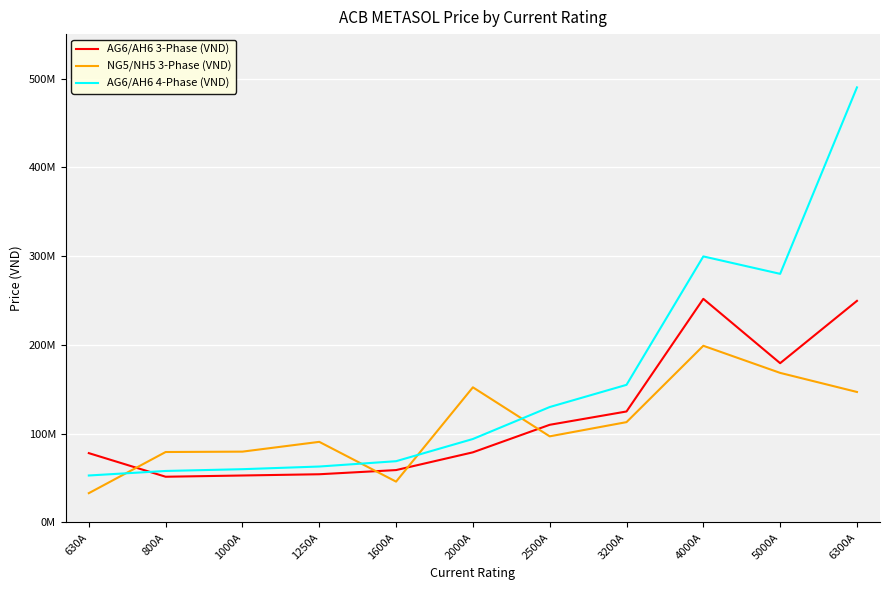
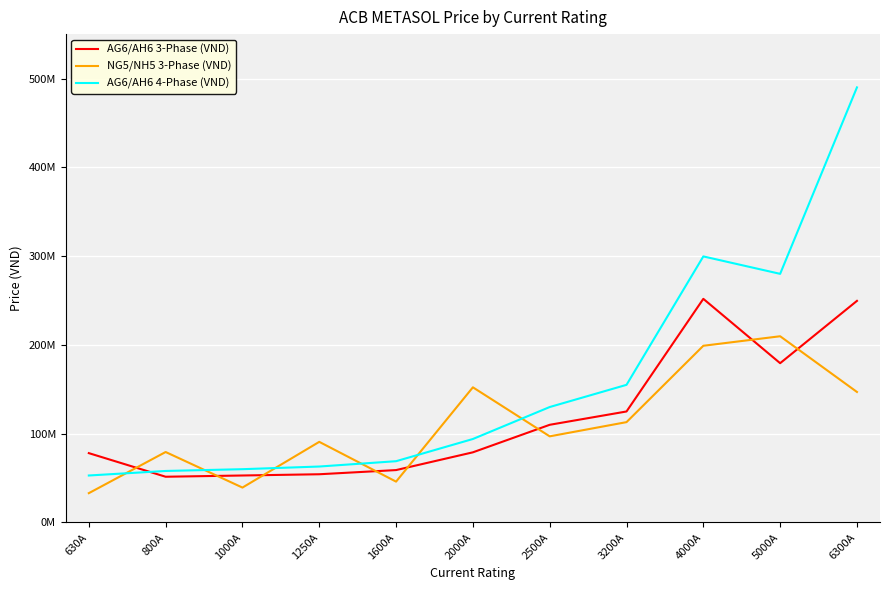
NG5/NH5 3-Phase (VND), 1000A: 80000000 -> 40000000
NG5/NH5 3-Phase (VND), 5000A: 170000000 -> 210000000
